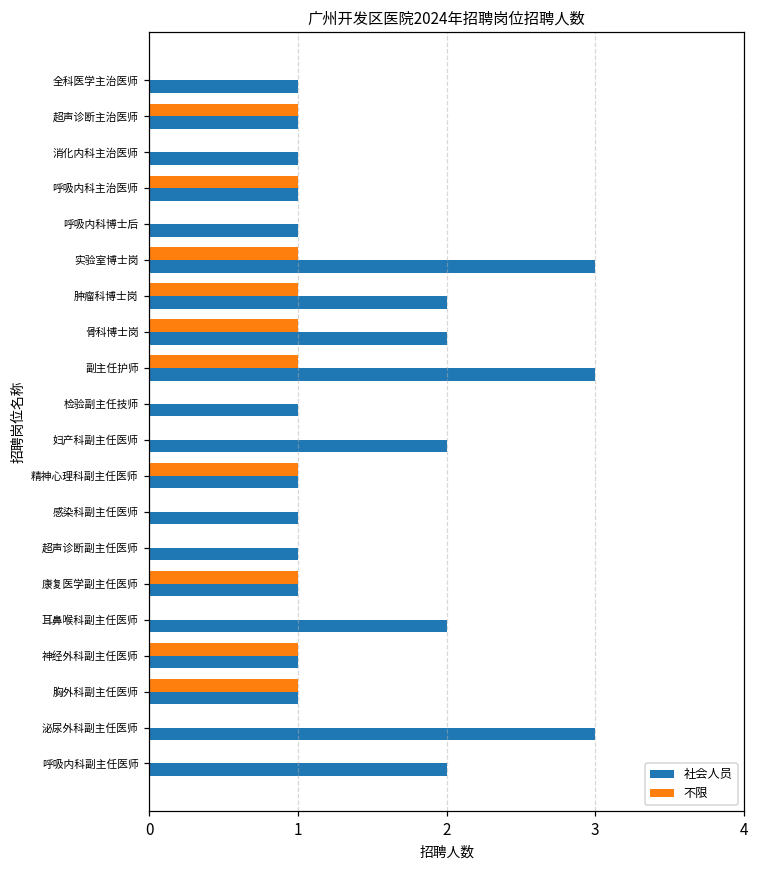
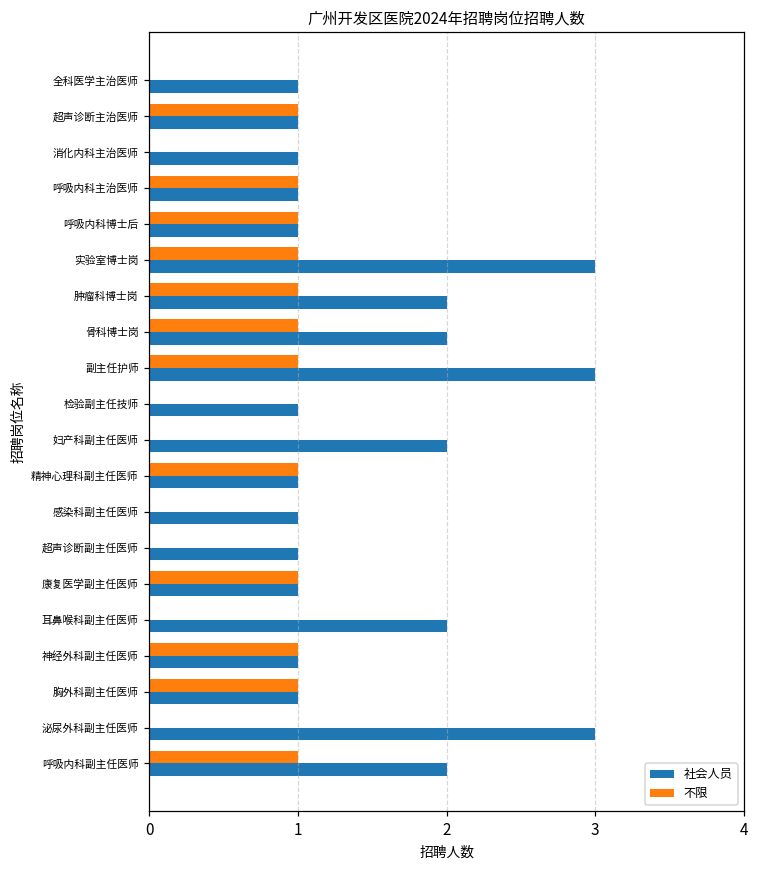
不限, 呼吸内科博士后: 0 -> 1
不限, 呼吸内科副主任医师: 0 -> 1
